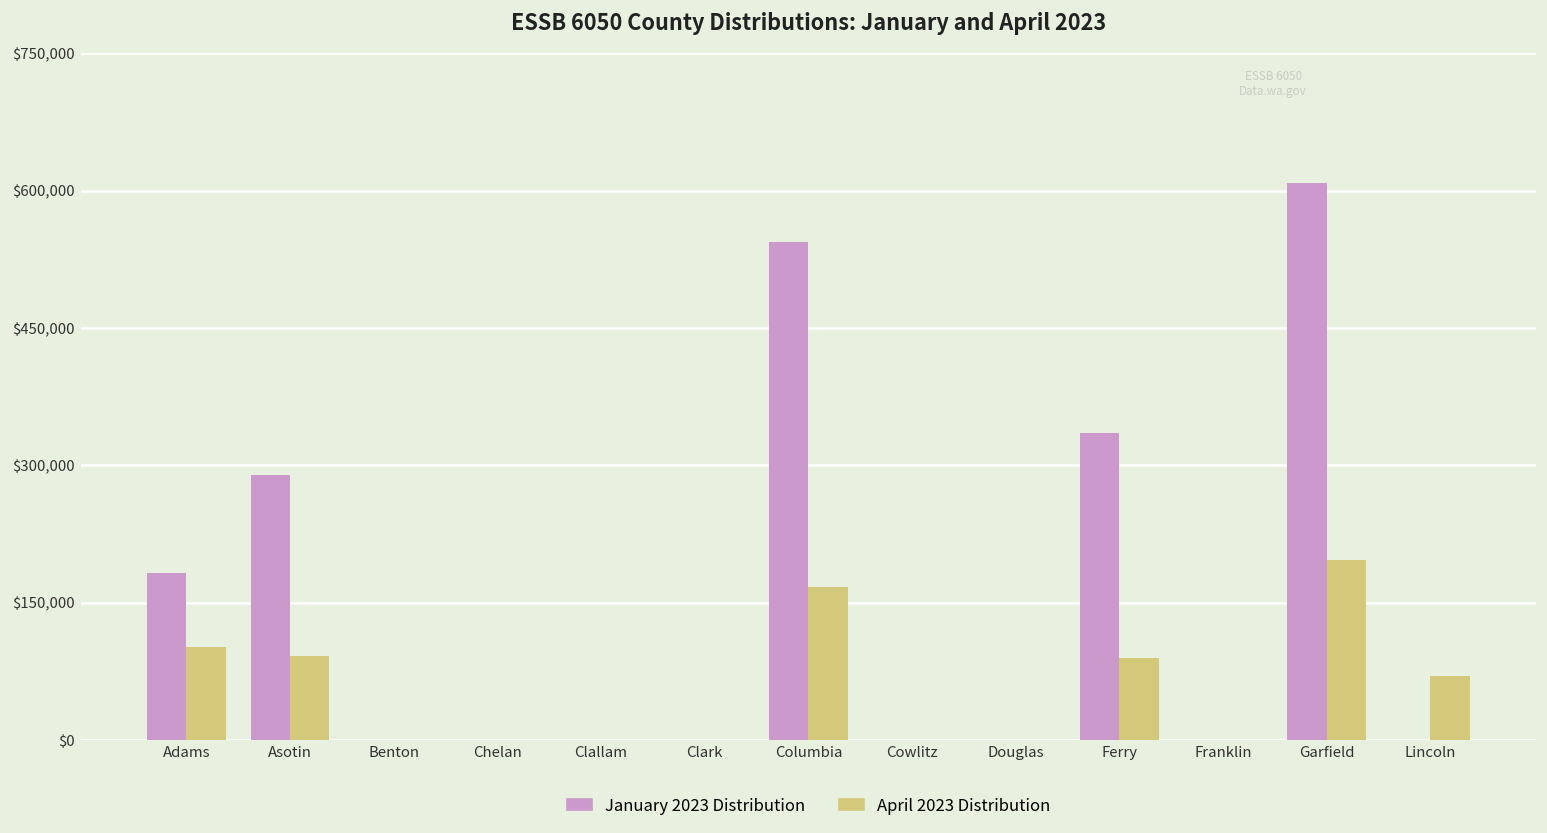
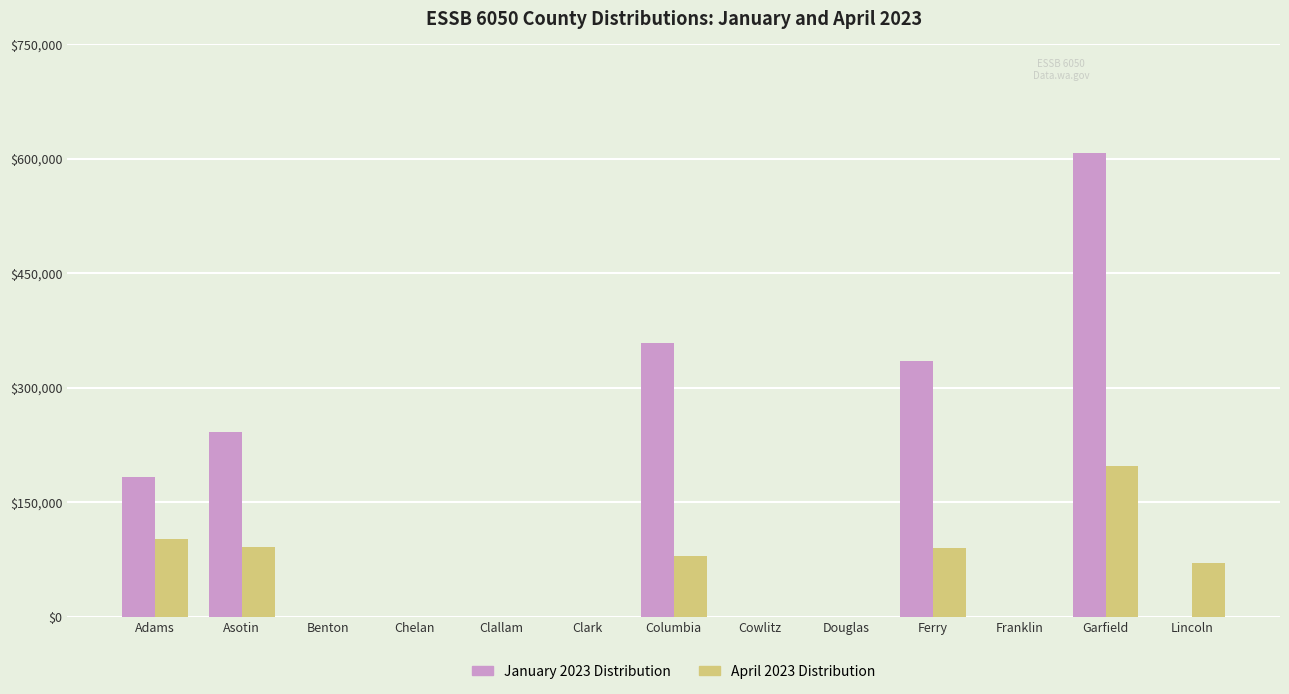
January 2023 Distribution, Asotin: $290,000 -> $240,000
January 2023 Distribution, Columbia: $540,000 -> $360,000
April 2023 Distribution, Columbia: $170,000 -> $80,000
